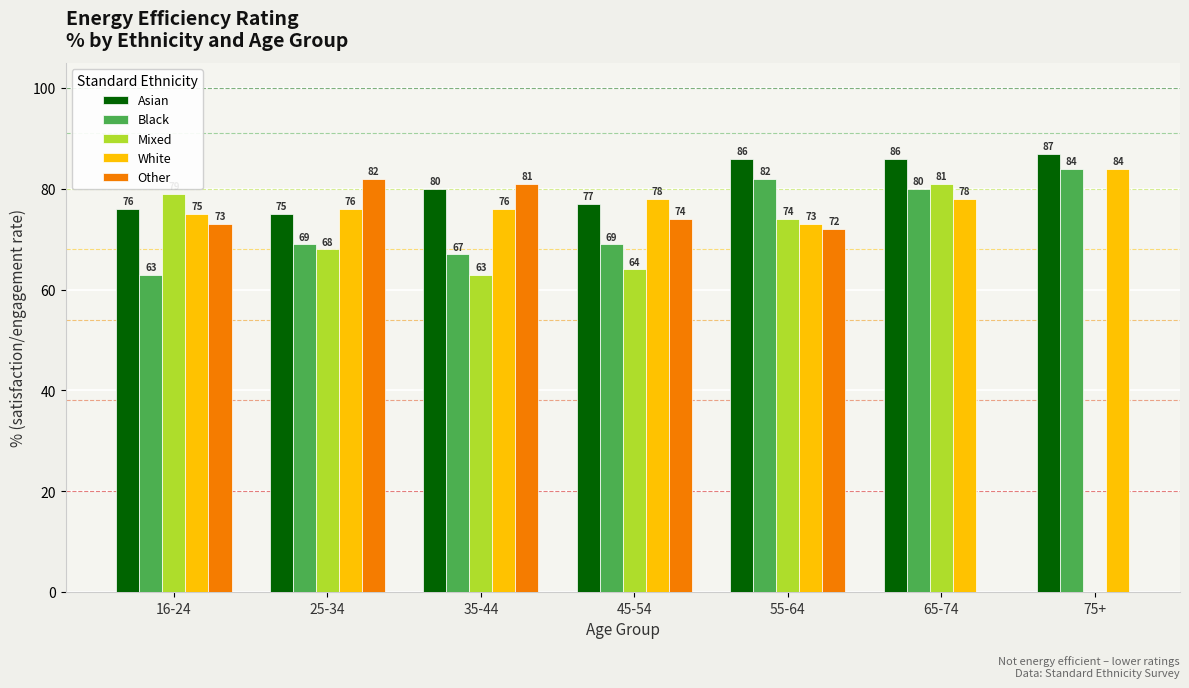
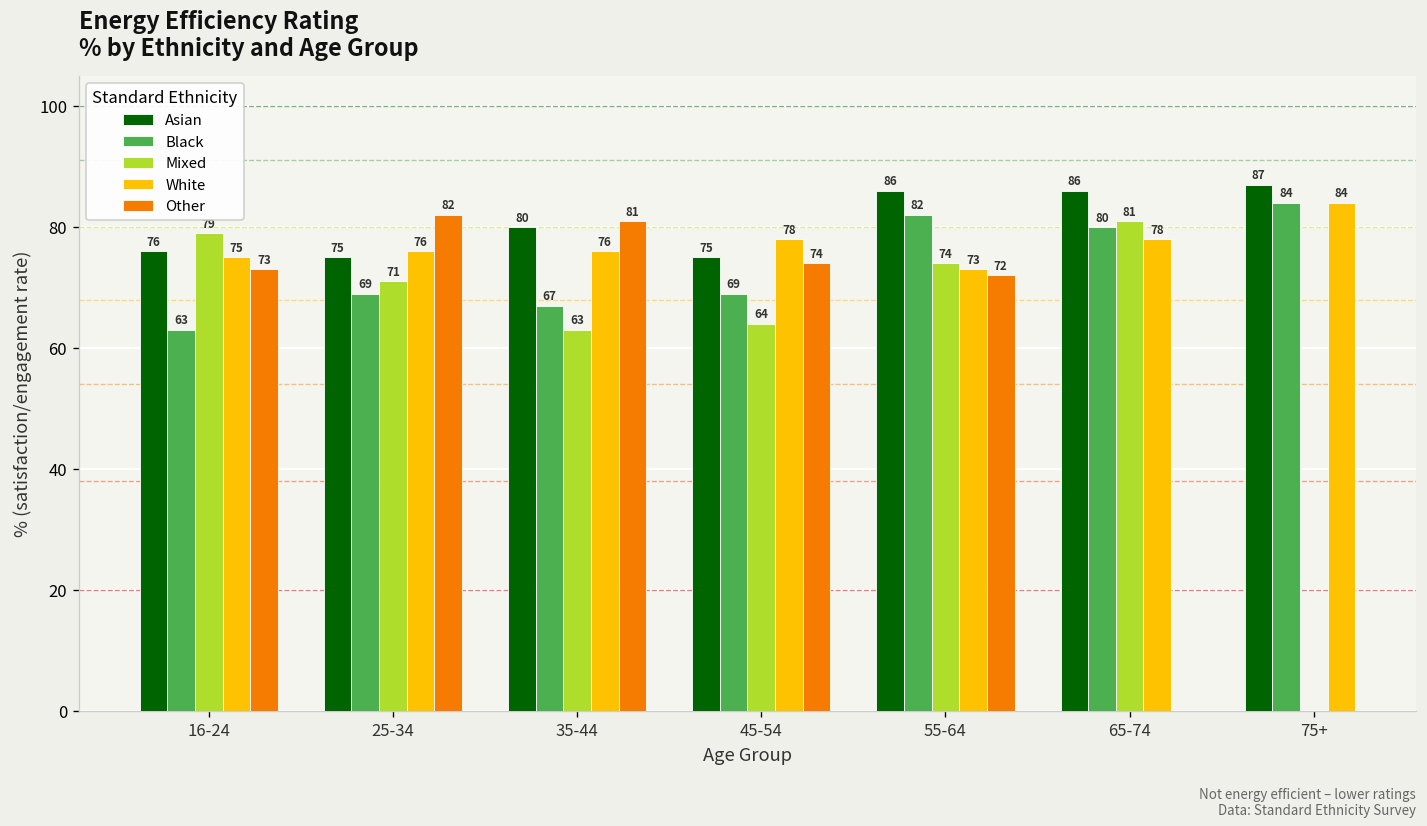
Mixed, 25-34: 68 -> 71
Asian, 45-54: 77 -> 75
